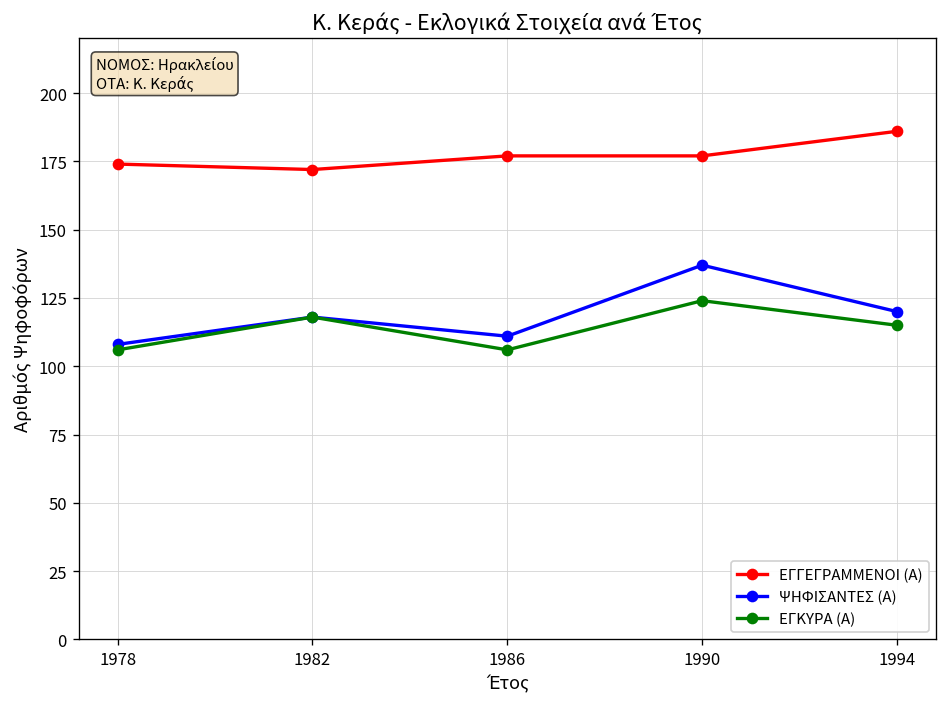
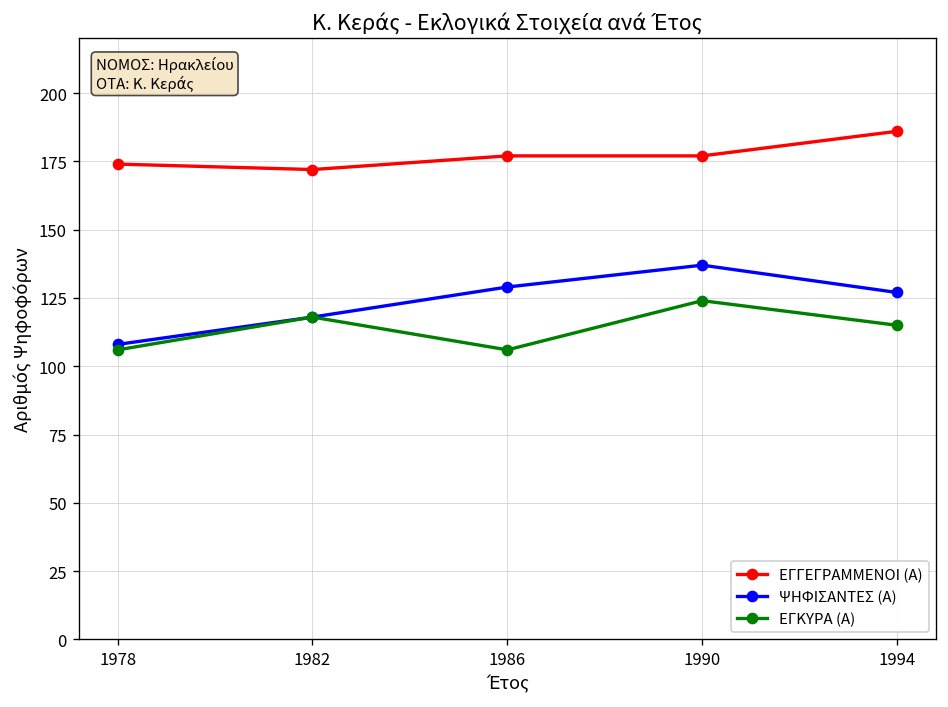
ΨΗΦΙΣΑΝΤΕΣ (Α), 1986: 111 -> 129
ΨΗΦΙΣΑΝΤΕΣ (Α), 1994: 120 -> 127
